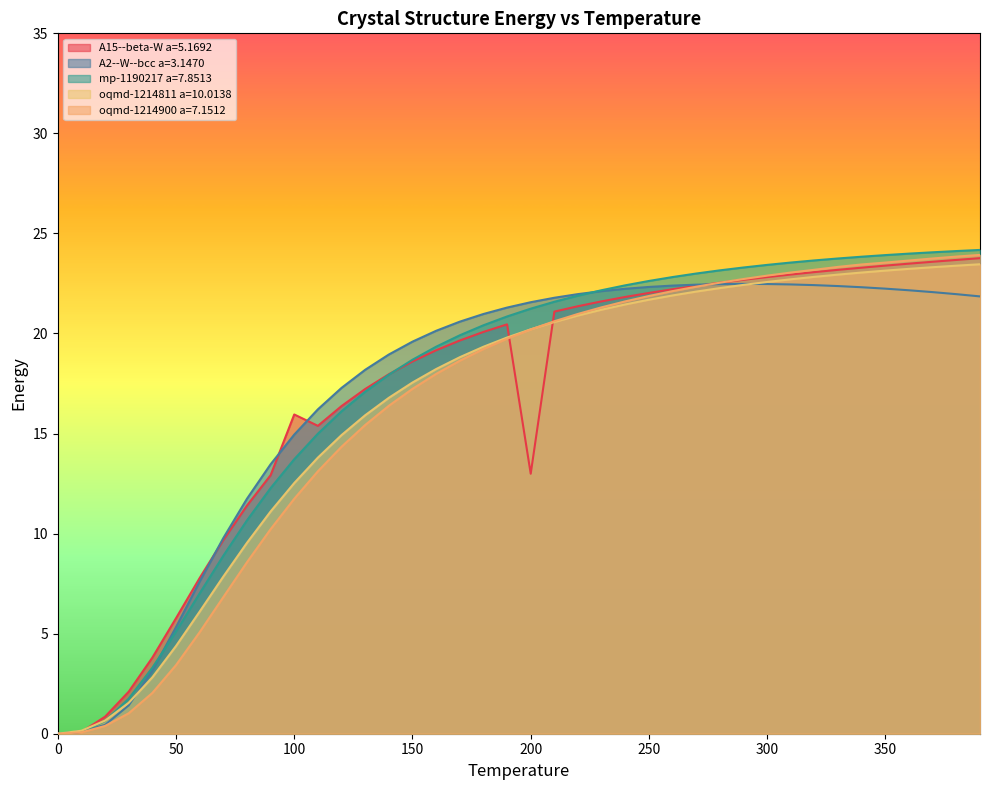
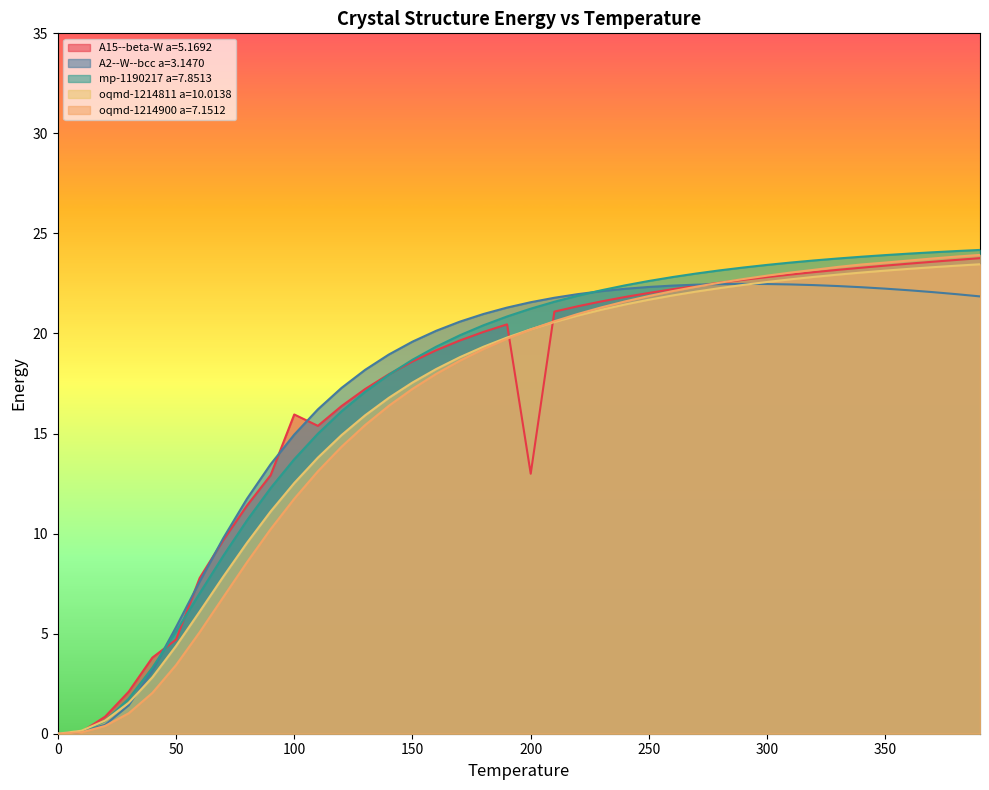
A15--beta-W a=5.1692, 50: 5.8 -> 4.7
